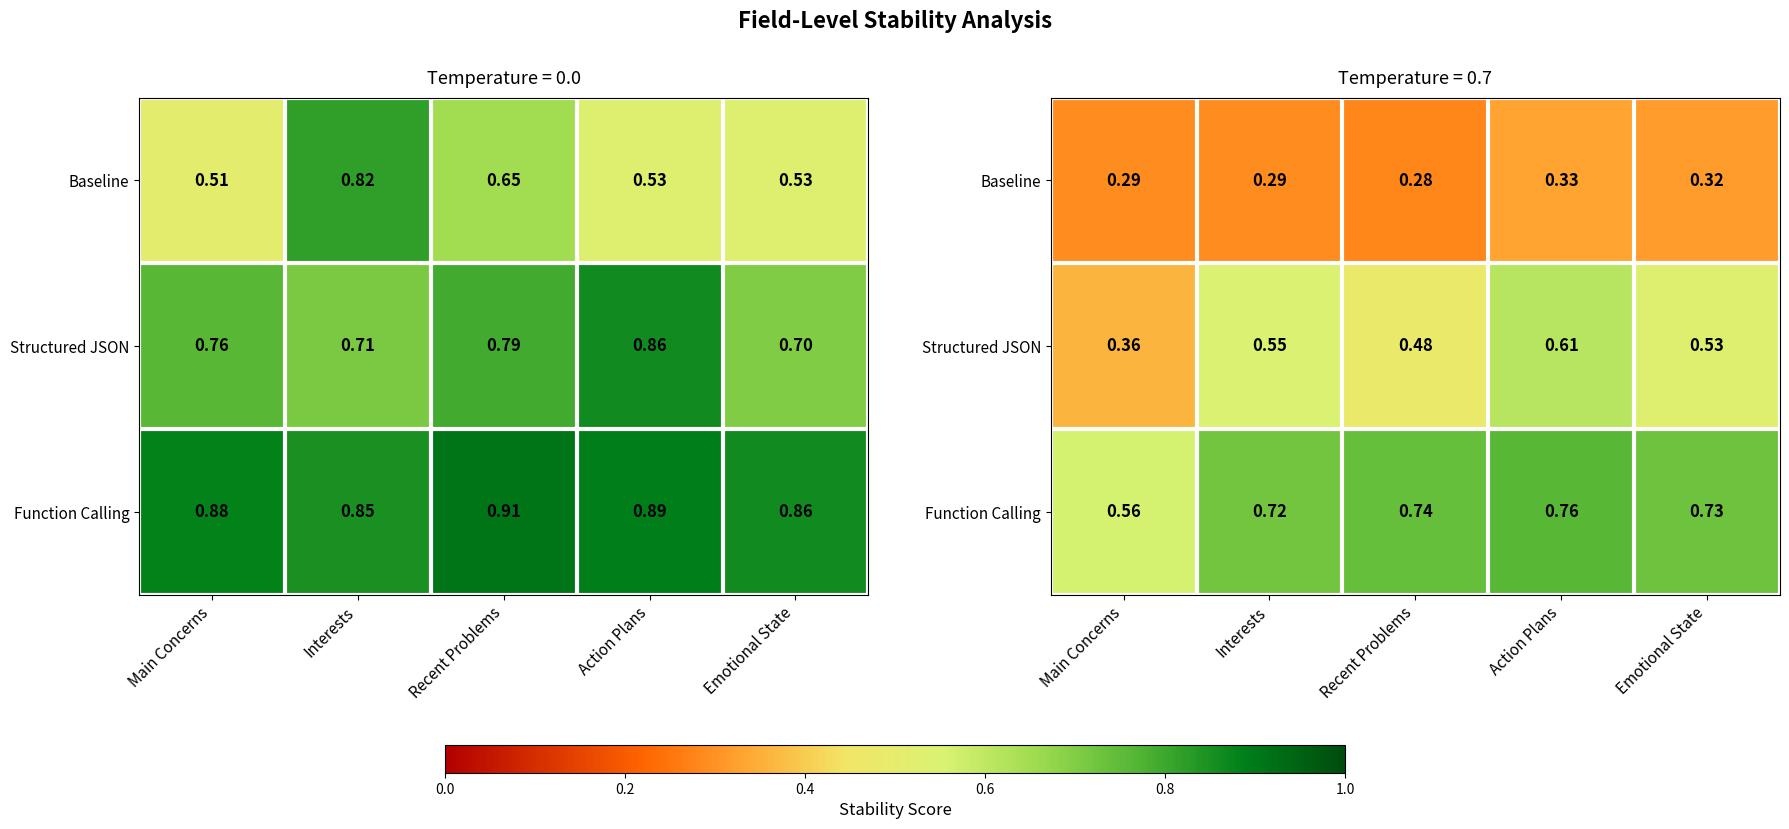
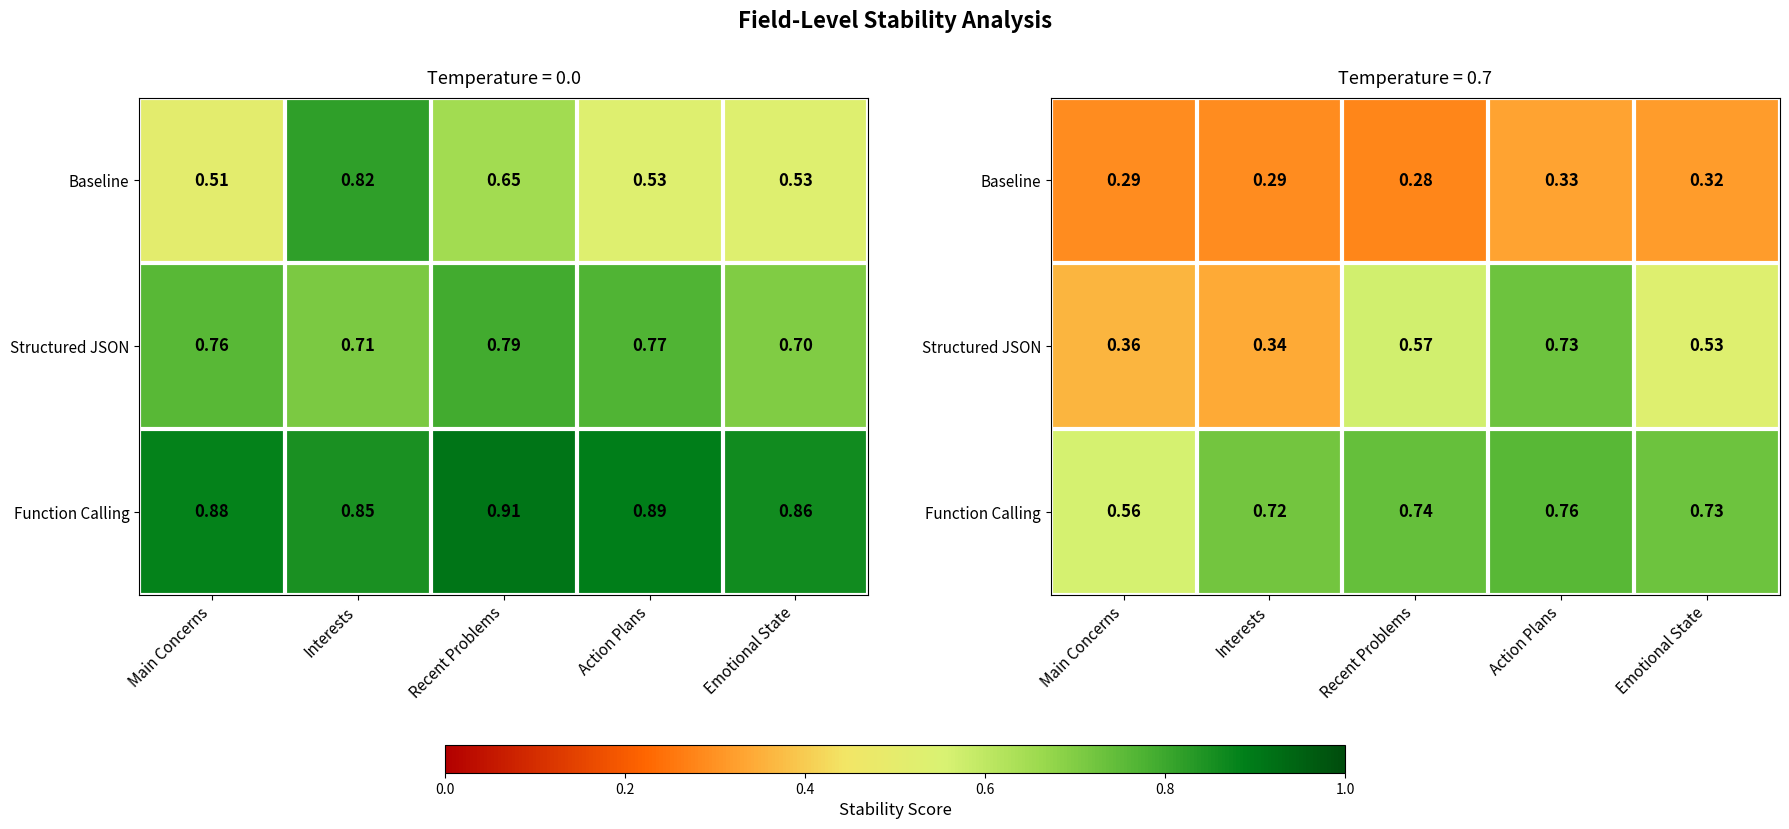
Temperature = 0.0, Structured JSON, Action Plans: 0.86 -> 0.77
Temperature = 0.7, Structured JSON, Interests: 0.55 -> 0.34
Temperature = 0.7, Structured JSON, Recent Problems: 0.48 -> 0.57
Temperature = 0.7, Structured JSON, Action Plans: 0.61 -> 0.73
